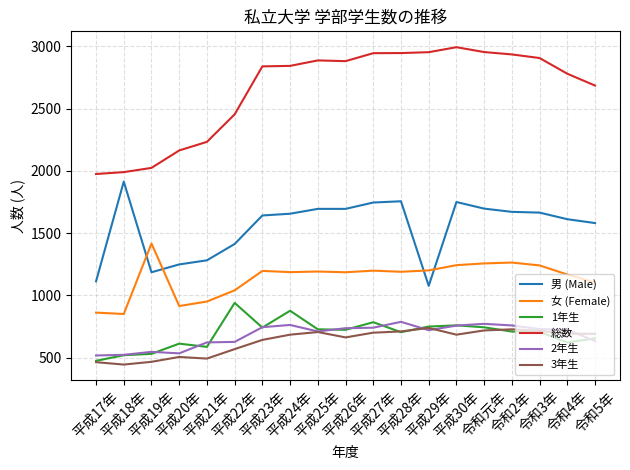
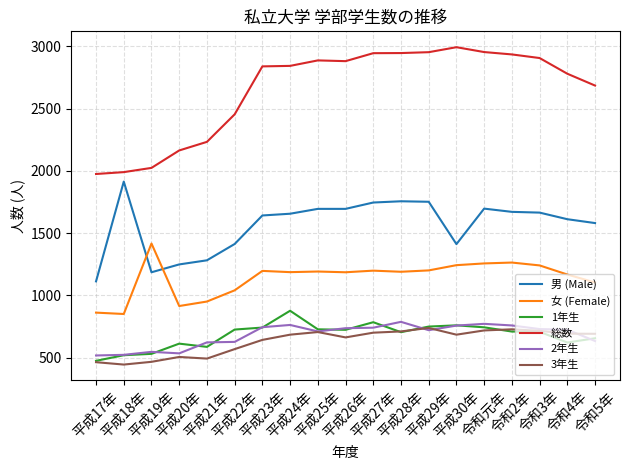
1年生, 平成22年: 940 -> 730
男 (Male), 平成29年: 1080 -> 1750
男 (Male), 平成30年: 1750 -> 1410
